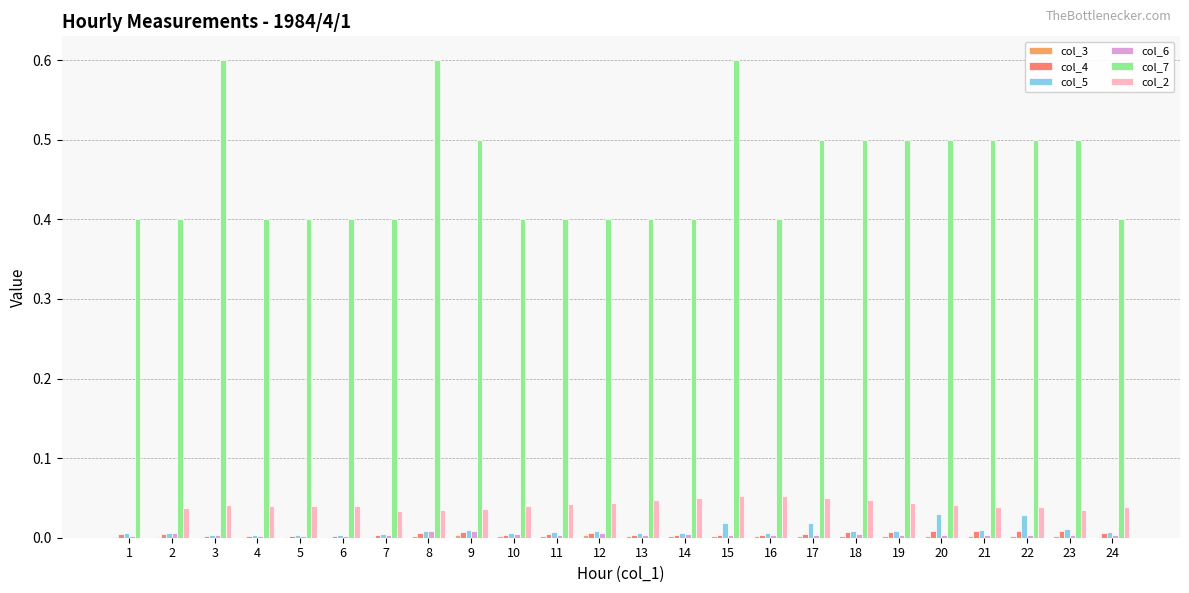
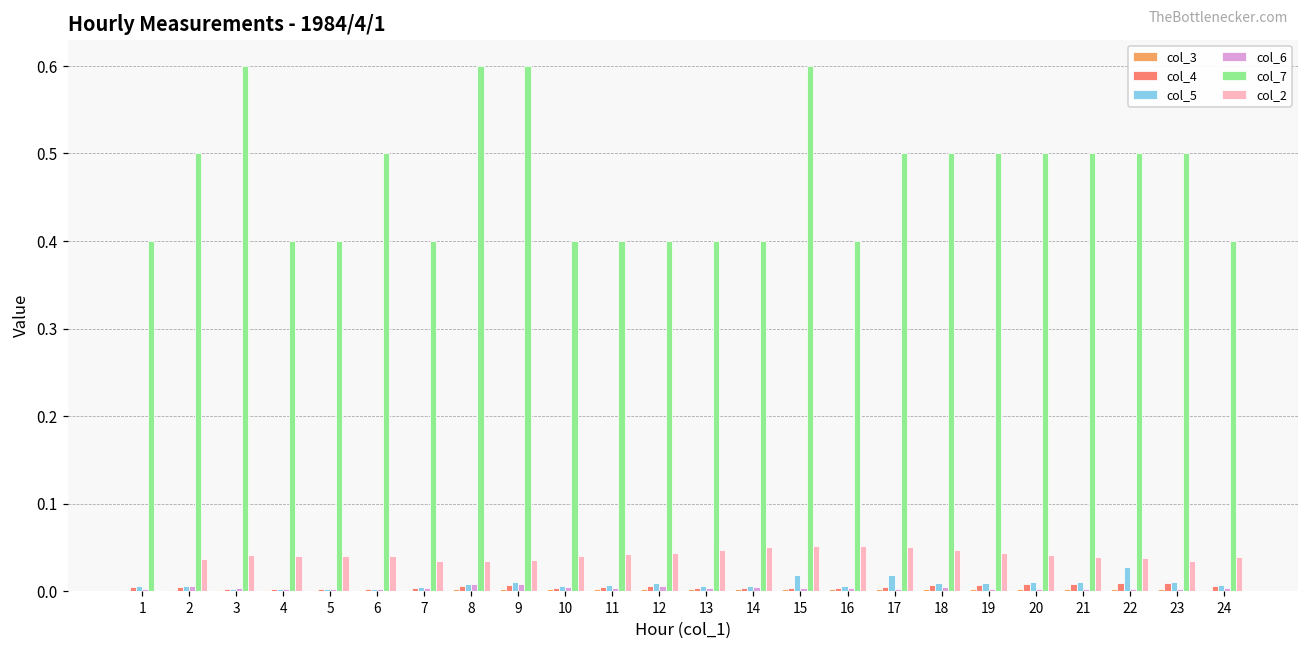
col_7, 2: 0.4 -> 0.5
col_7, 6: 0.4 -> 0.5
col_7, 9: 0.5 -> 0.6
col_5, 20: 0.03 -> 0.01
